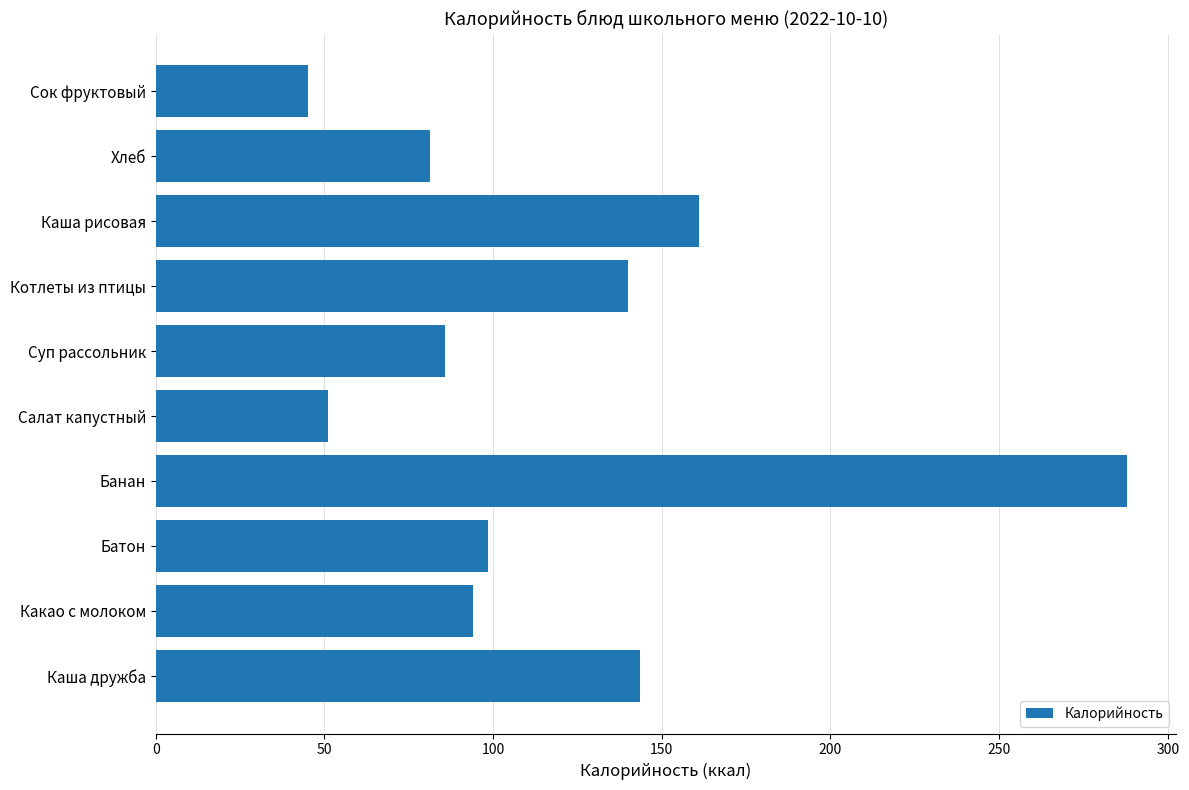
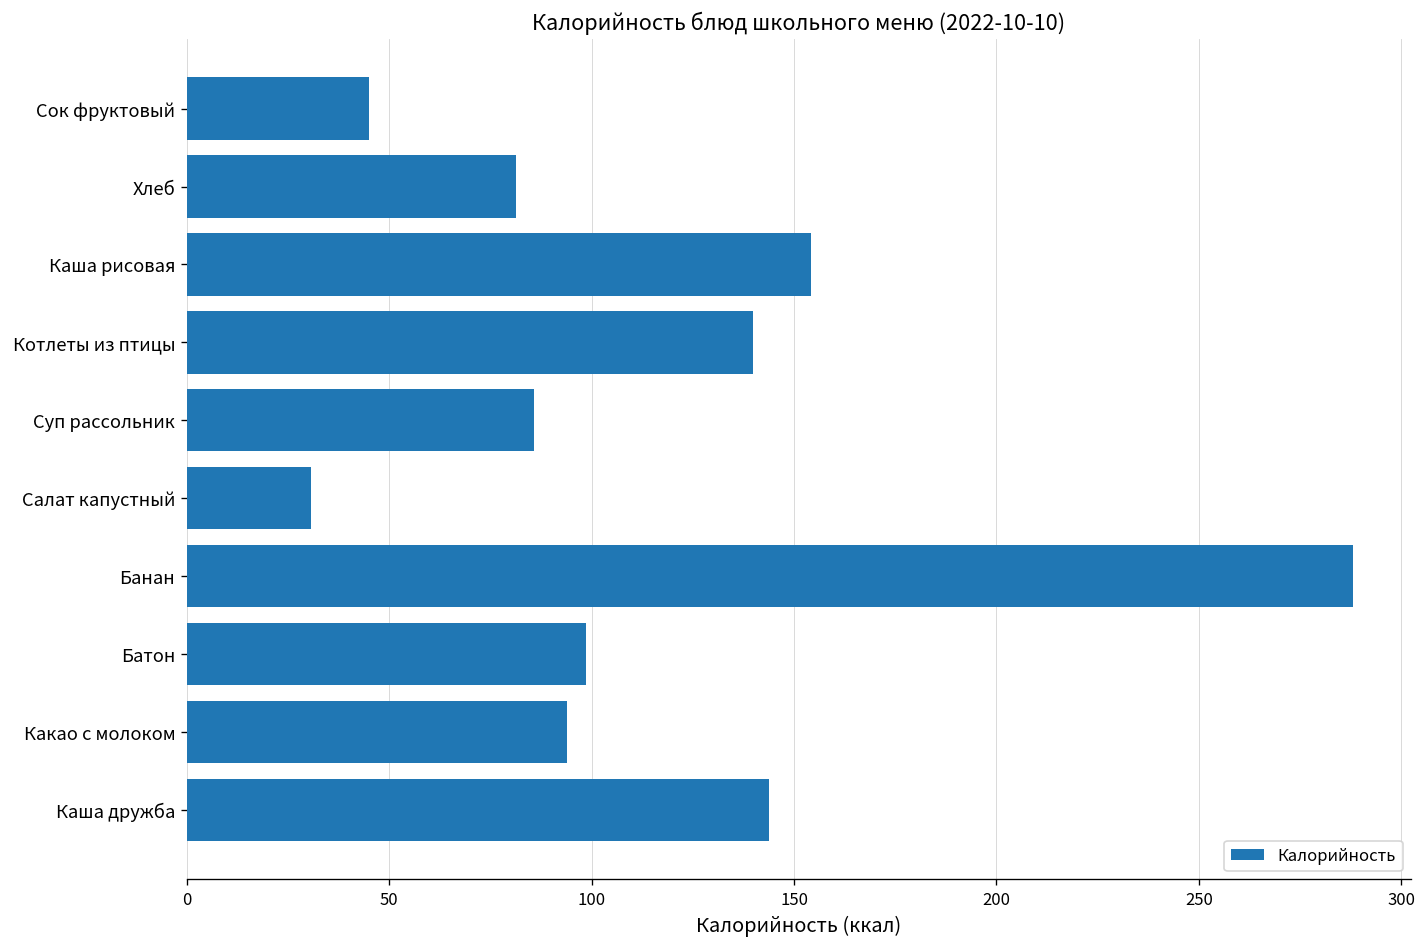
Каша рисовая: 161 -> 154
Салат капустный: 51 -> 31
